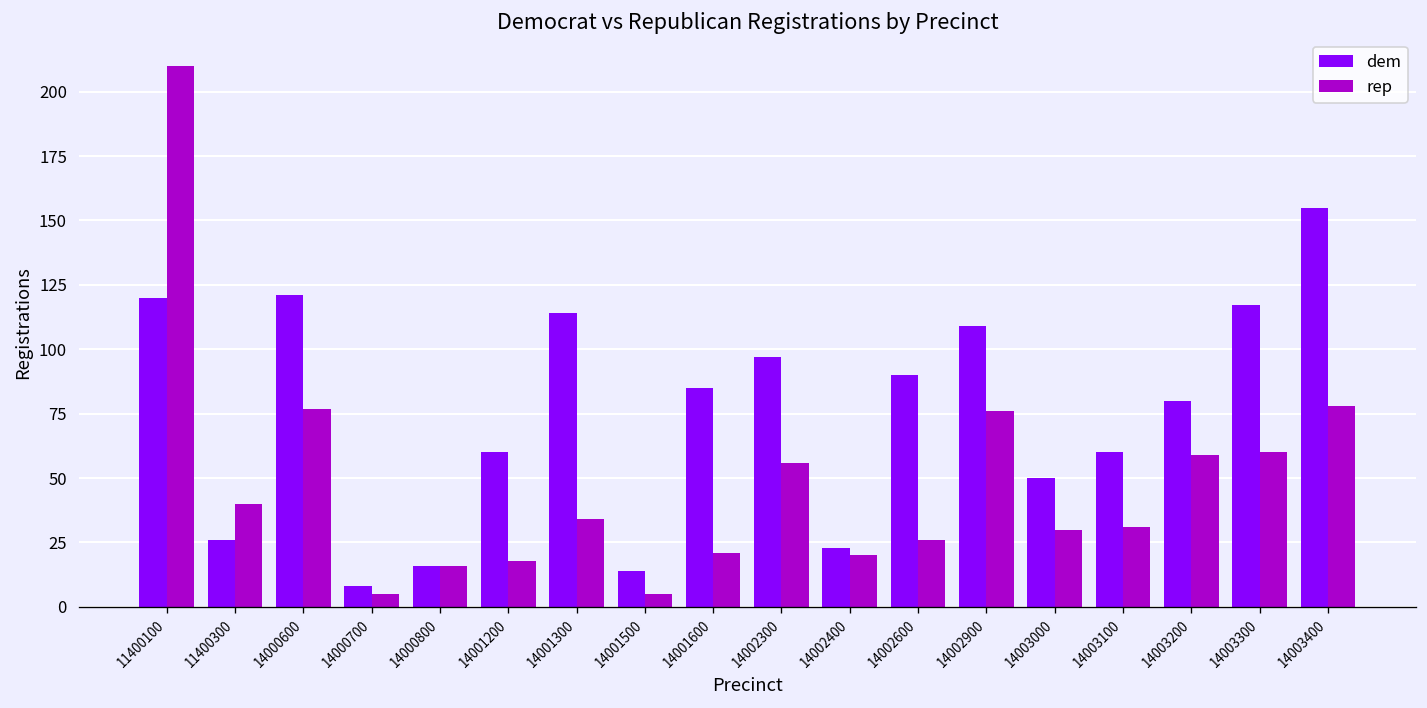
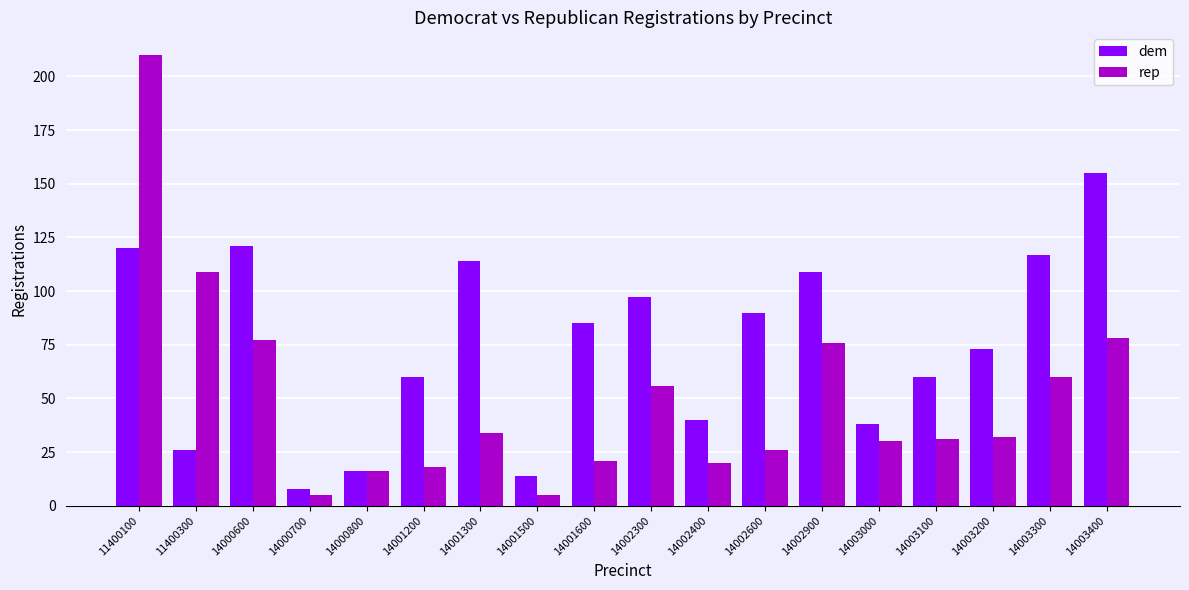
rep, 11400300: 40 -> 109
dem, 14002400: 23 -> 40
dem, 14003000: 50 -> 38
dem, 14003200: 80 -> 73
rep, 14003200: 59 -> 32
